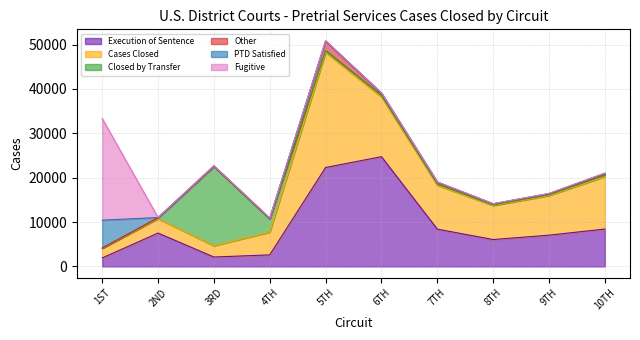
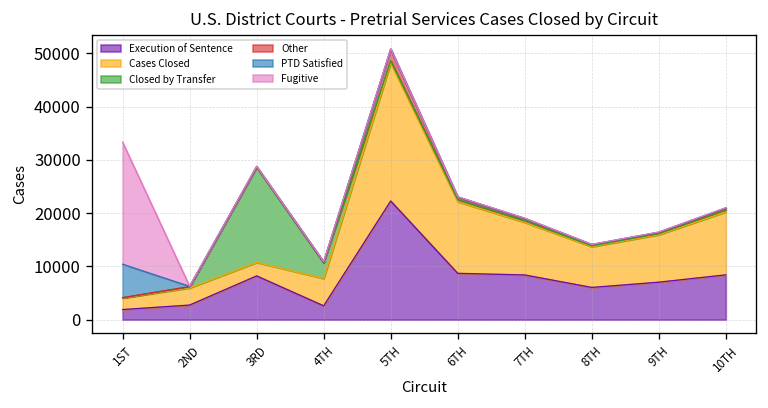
Execution of Sentence, 2ND: 8000 -> 3000
Execution of Sentence, 3RD: 2000 -> 8000
Execution of Sentence, 6TH: 25000 -> 9000
